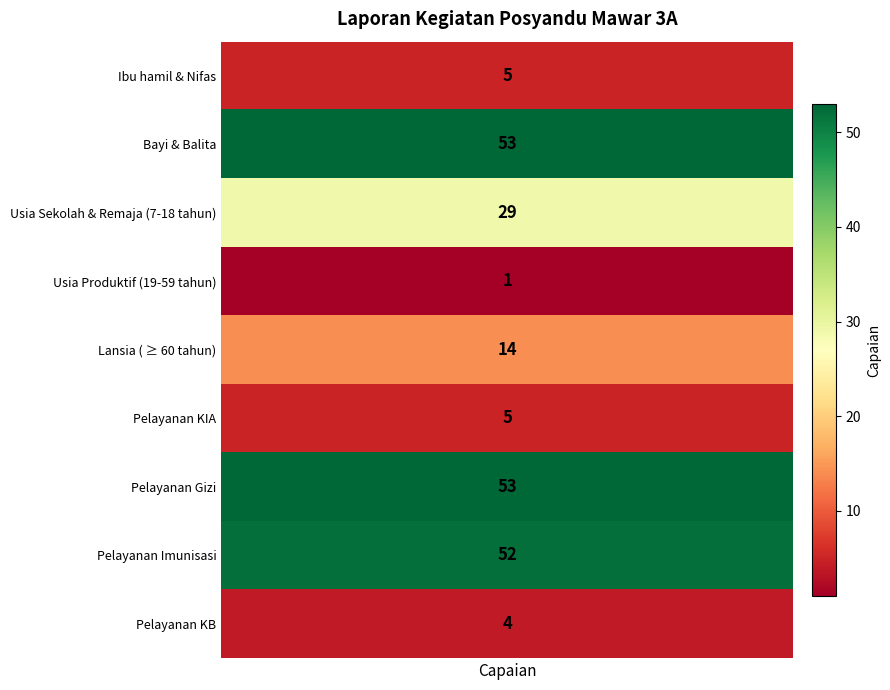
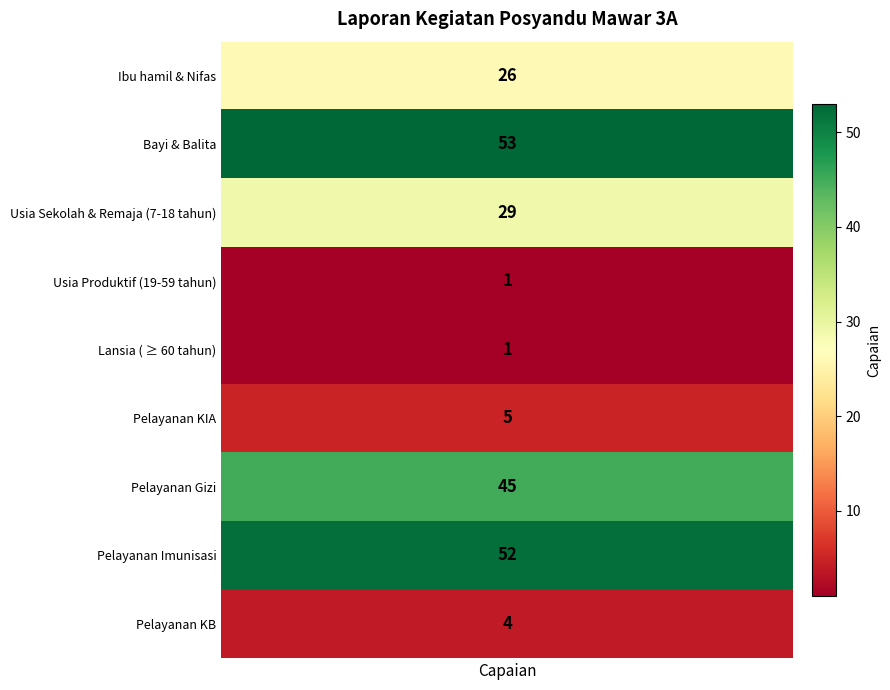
Ibu hamil & Nifas, Capaian: 5 -> 26
Lansia ( ≥ 60 tahun), Capaian: 14 -> 1
Pelayanan Gizi, Capaian: 53 -> 45
